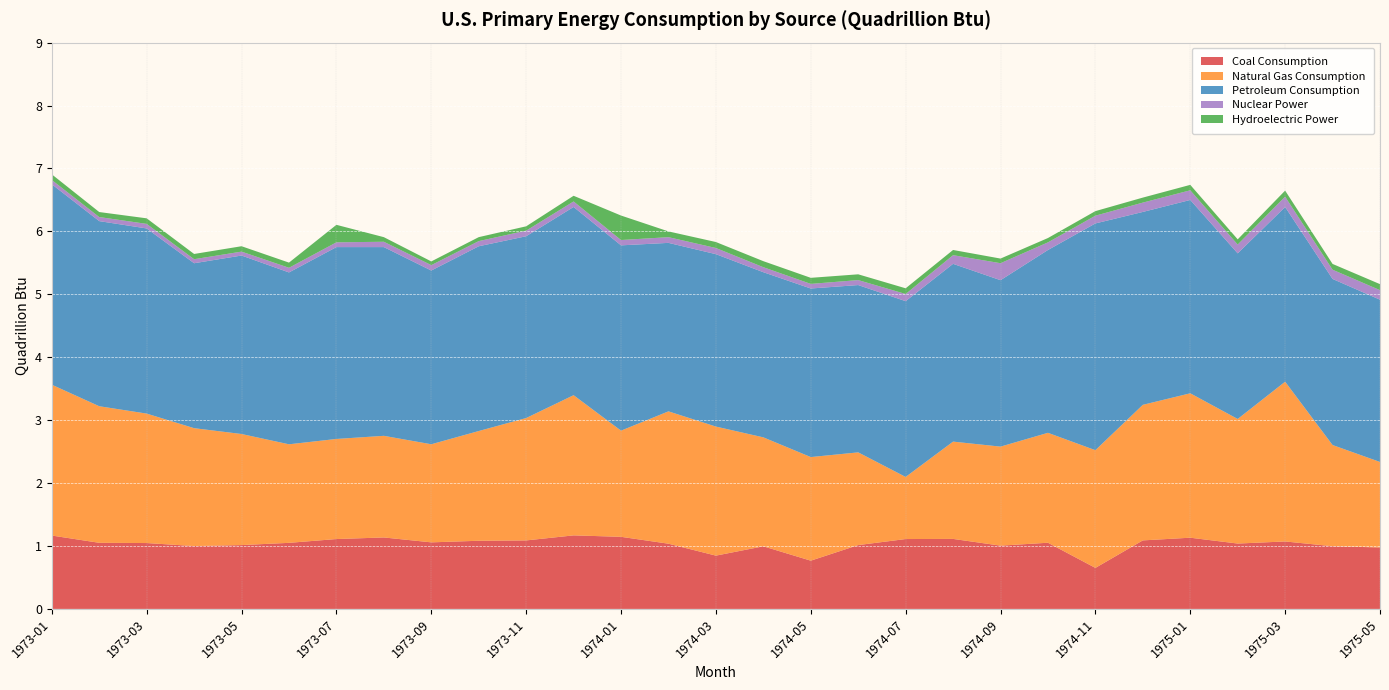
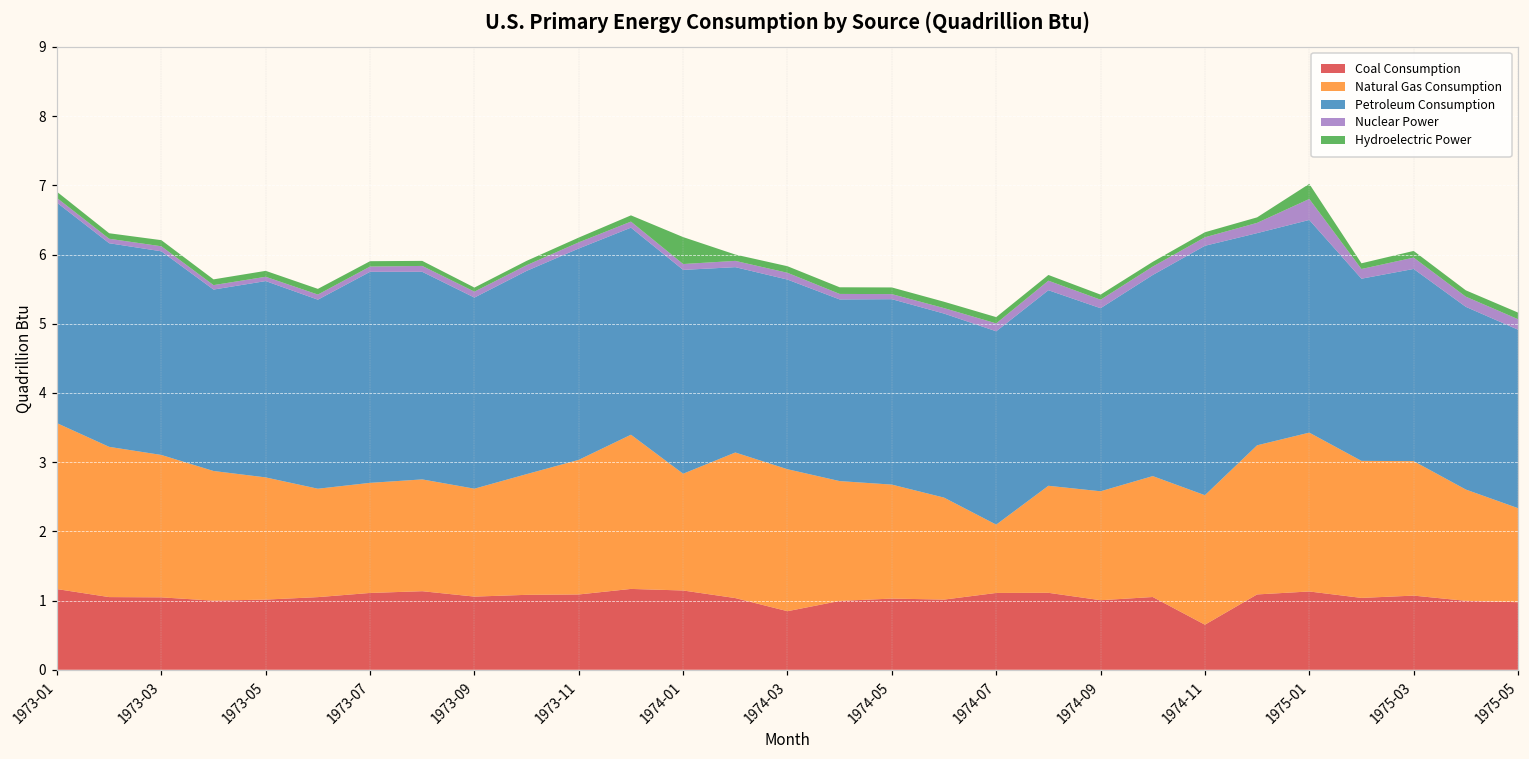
Hydroelectric Power, 1973-07: 0.3 -> 0.1
Petroleum Consumption, 1973-11: 2.9 -> 3.1
Coal Consumption, 1974-05: 0.8 -> 1.0
Nuclear Power, 1974-09: 0.3 -> 0.1
Nuclear Power, 1975-01: 0.2 -> 0.3
Hydroelectric Power, 1975-01: 0.1 -> 0.2
Natural Gas Consumption, 1975-03: 2.5 -> 1.9
